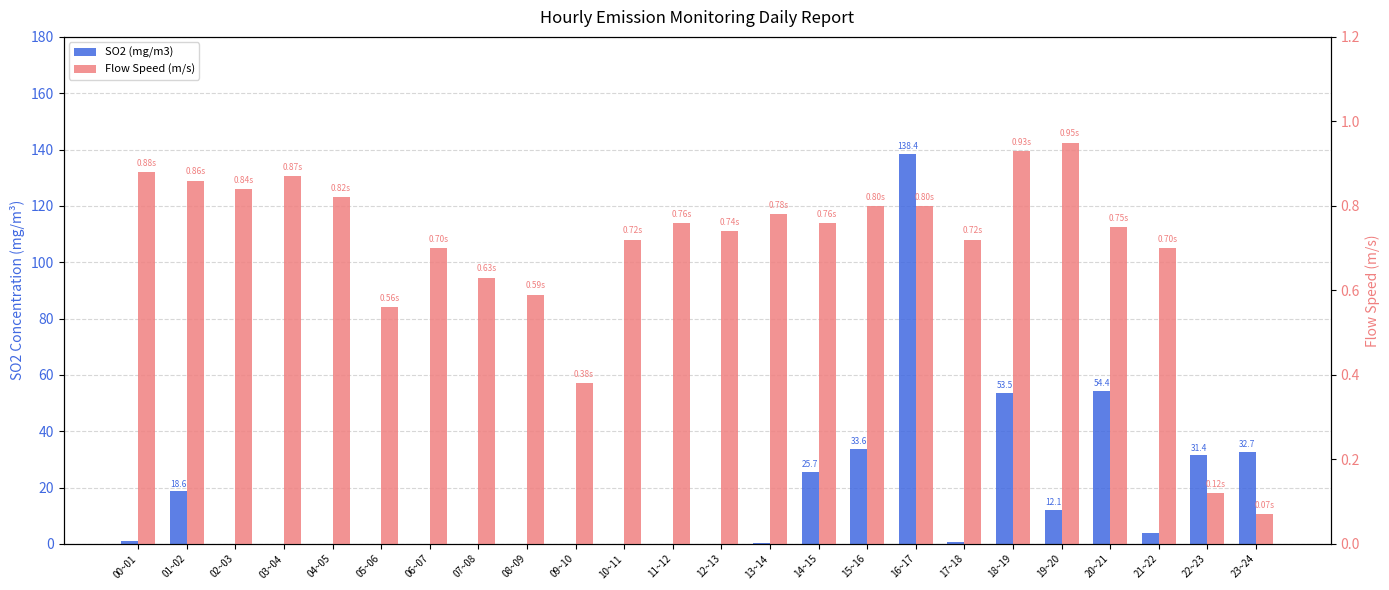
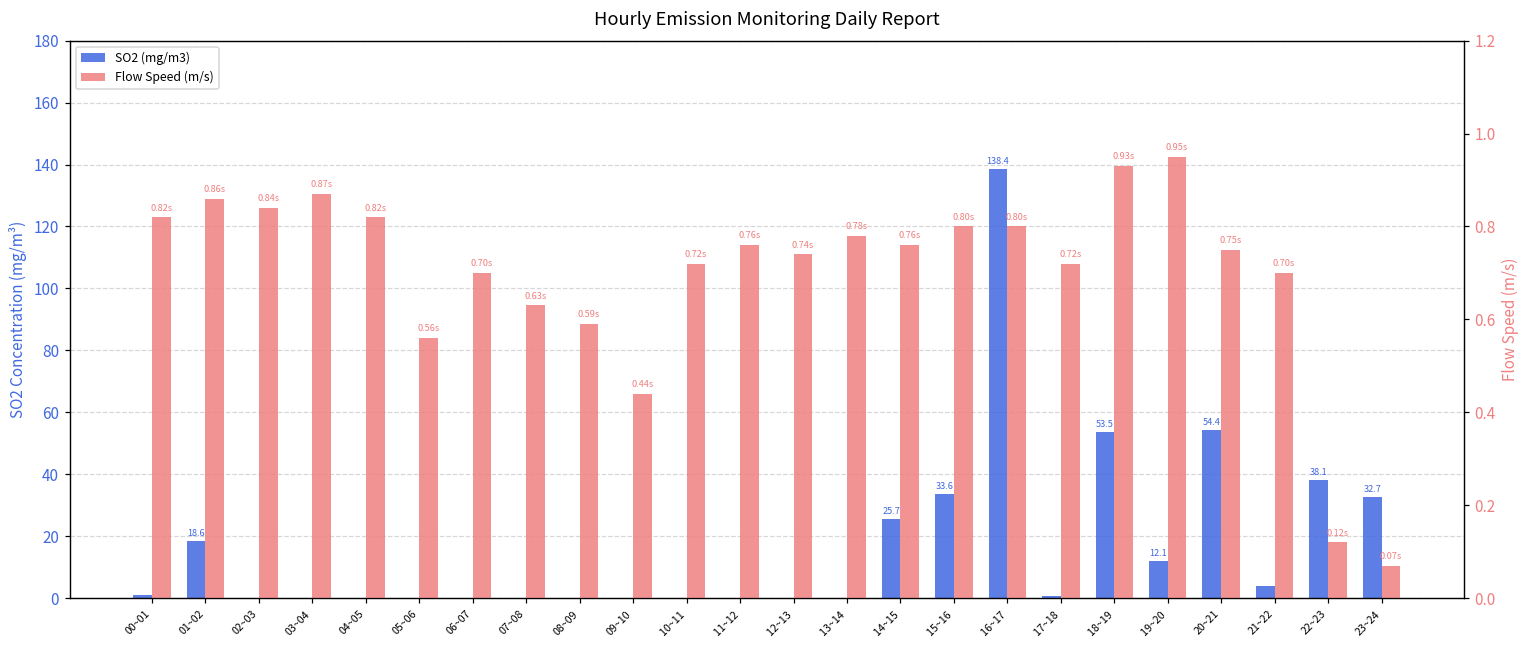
SO2 (mg/m3), 22~23: 31.4 -> 38.1
Flow Speed (m/s), 00~01: 0.88s -> 0.82s
Flow Speed (m/s), 09~10: 0.38s -> 0.44s
